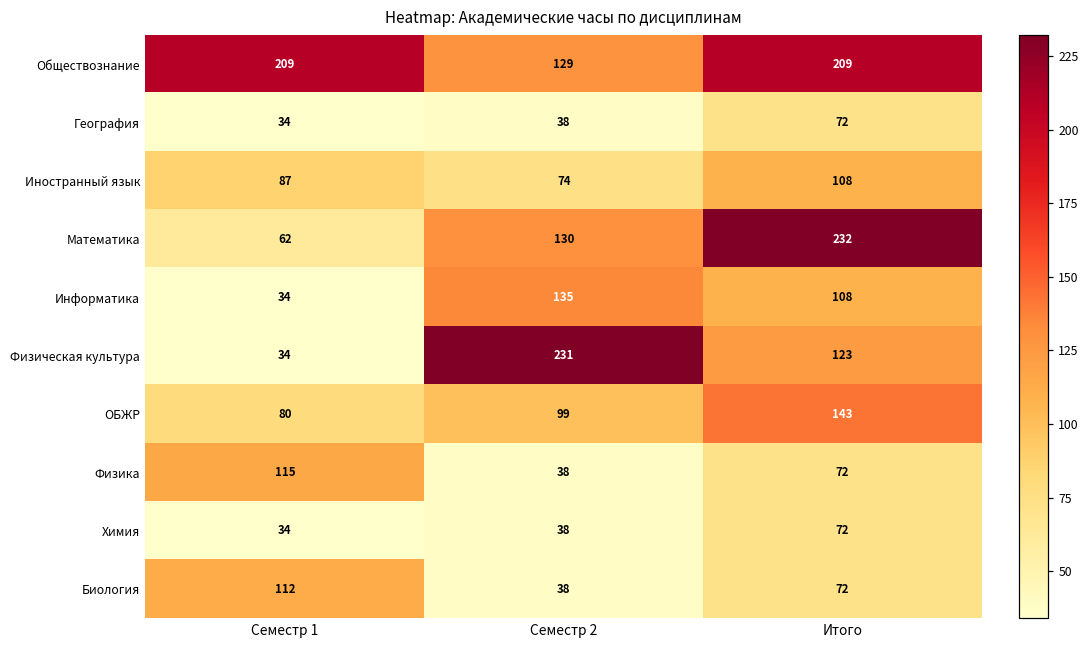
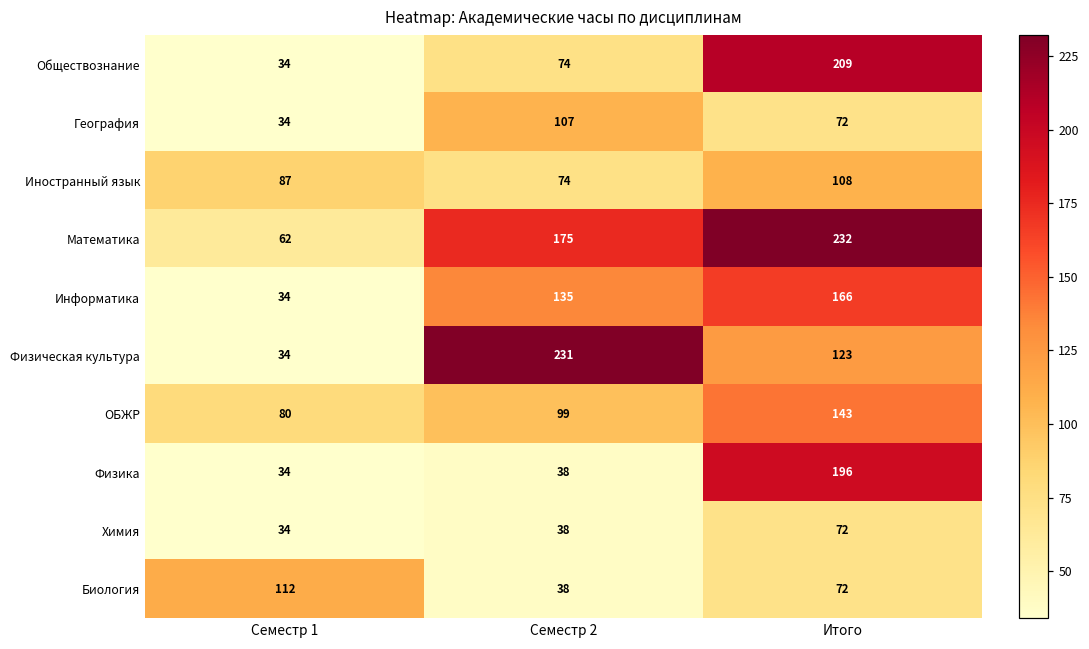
Обществознание, Семестр 1: 209 -> 34
Обществознание, Семестр 2: 129 -> 74
География, Семестр 2: 38 -> 107
Математика, Семестр 2: 130 -> 175
Информатика, Итого: 108 -> 166
Физика, Семестр 1: 115 -> 34
Физика, Итого: 72 -> 196
